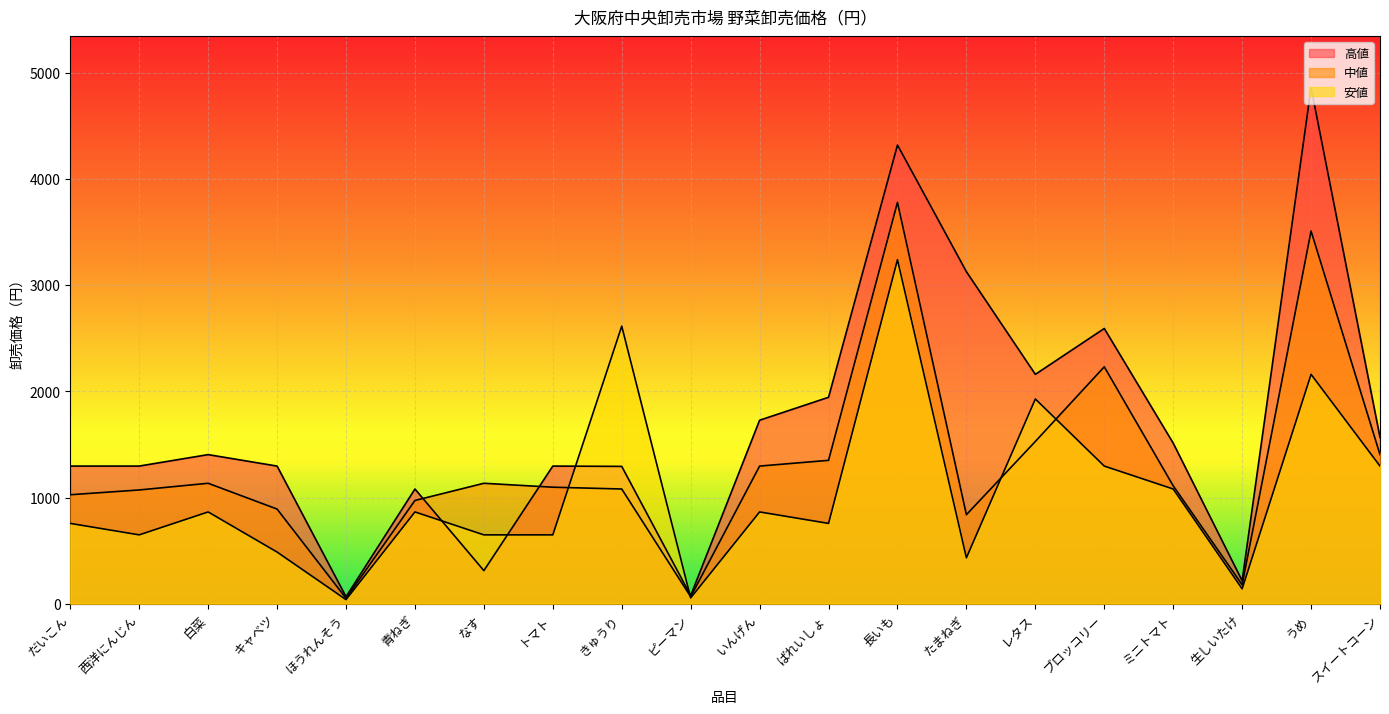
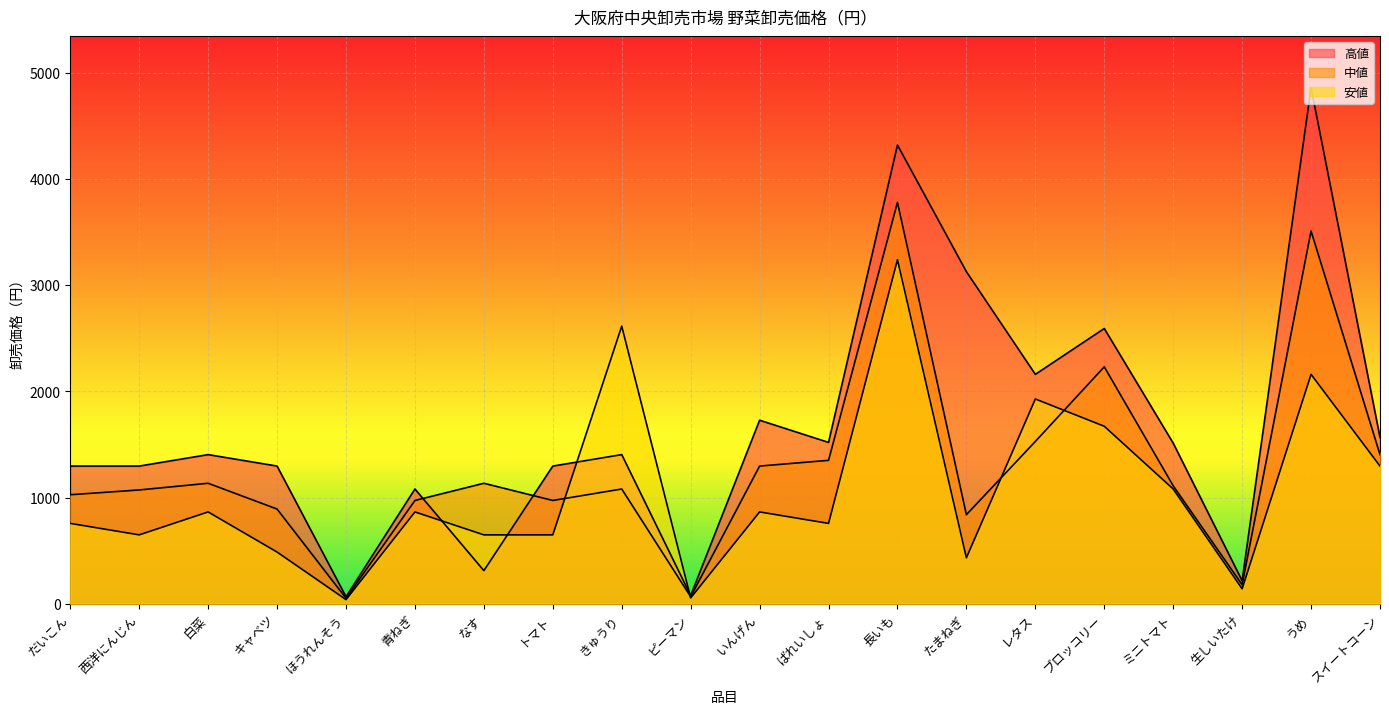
中値, トマト: 1100 -> 970
高値, きゅうり: 1290 -> 1400
高値, ばれいしょ: 1940 -> 1520
安値, ブロッコリー: 1300 -> 1670
